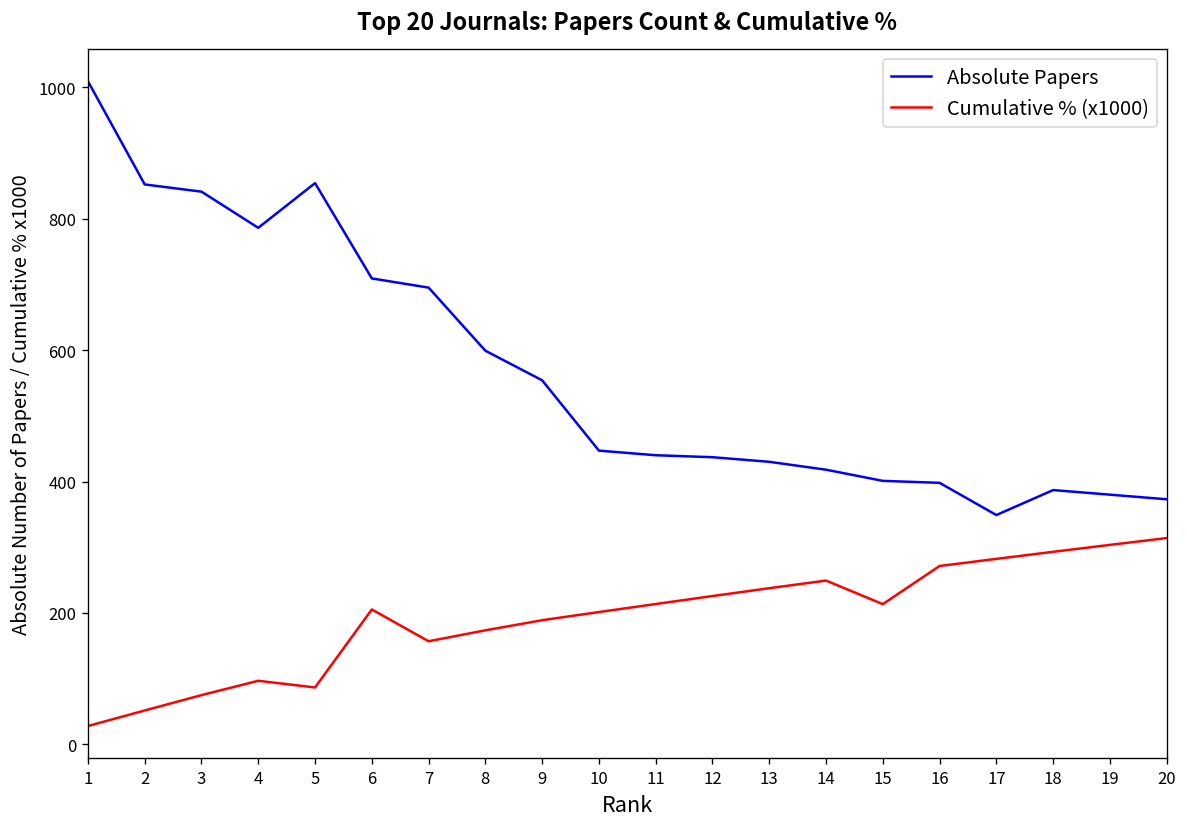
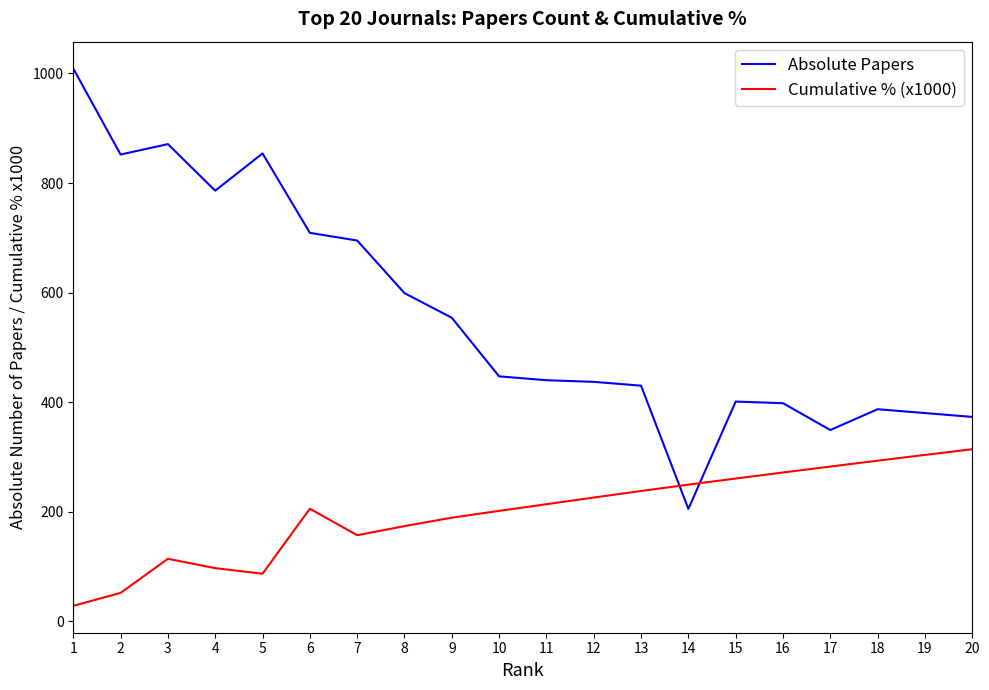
Absolute Papers, 3: 840 -> 870
Cumulative % (x1000), 3: 80 -> 110
Absolute Papers, 14: 420 -> 210
Cumulative % (x1000), 15: 210 -> 260
